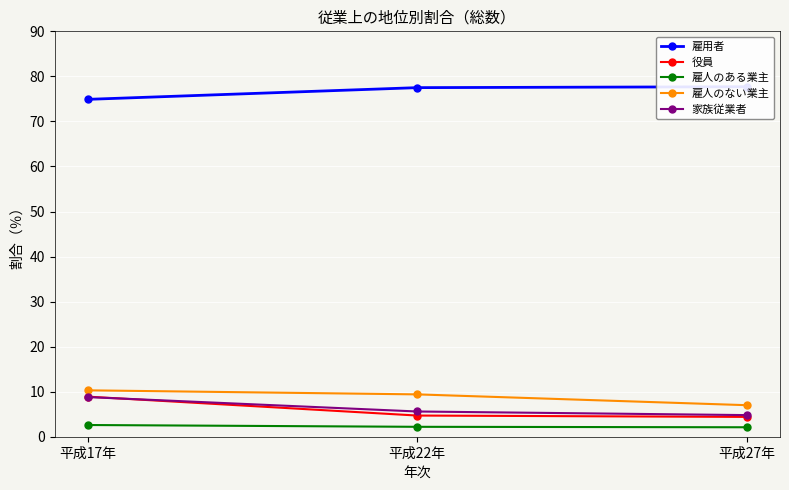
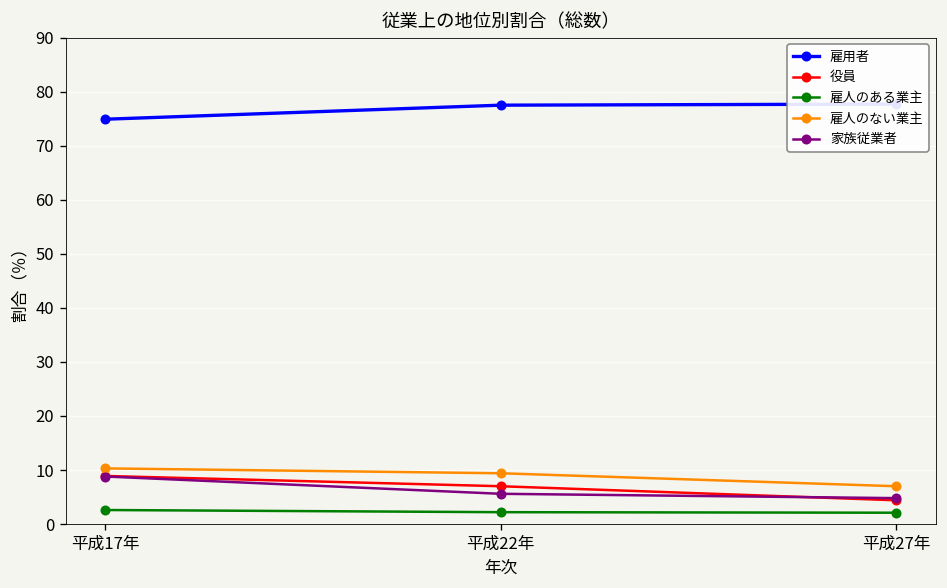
役員, 平成22年: 5 -> 7
